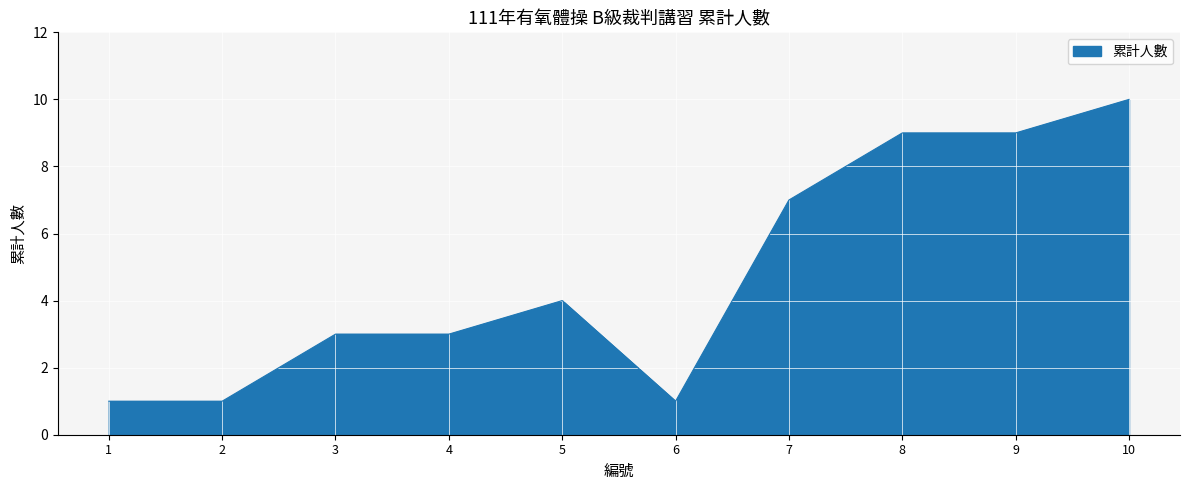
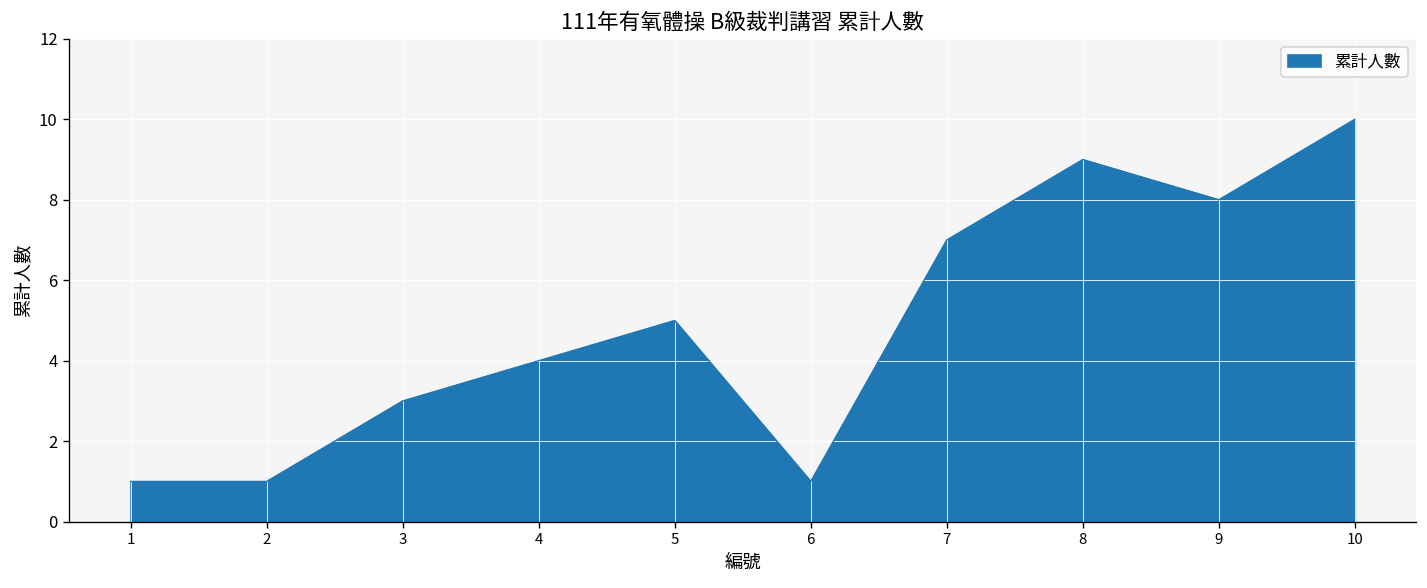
4: 3 -> 4
5: 4 -> 5
9: 9 -> 8
